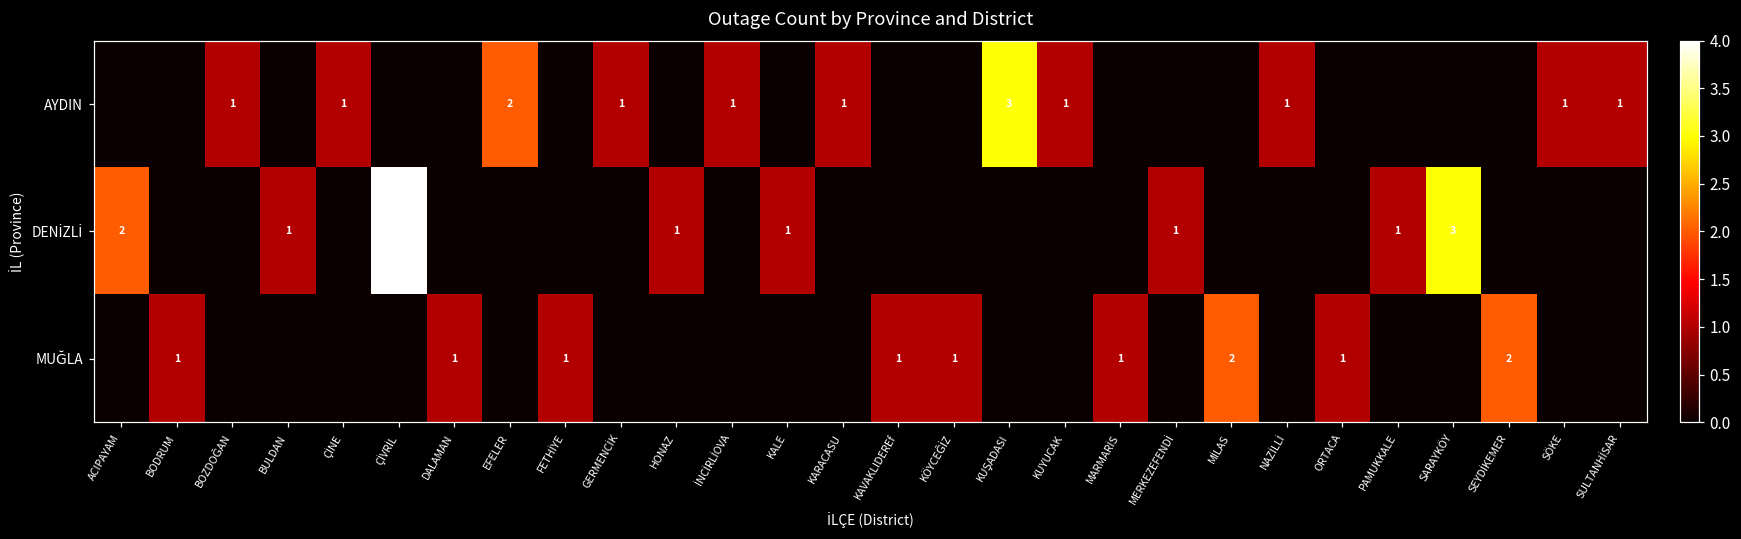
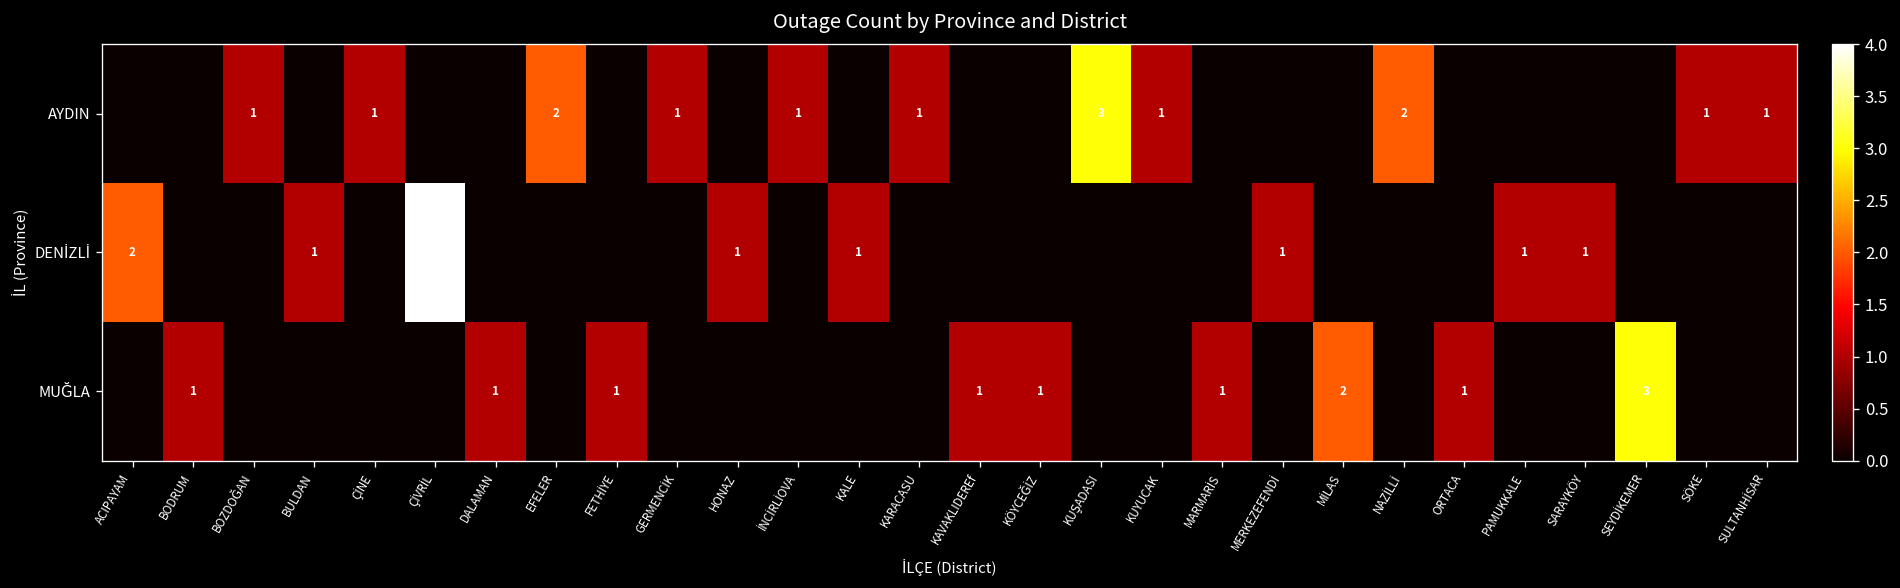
AYDIN, NAZİLLİ: 1 -> 2
DENİZLİ, SARAYKÖY: 3 -> 1
MUĞLA, SEYDİKEMER: 2 -> 3
